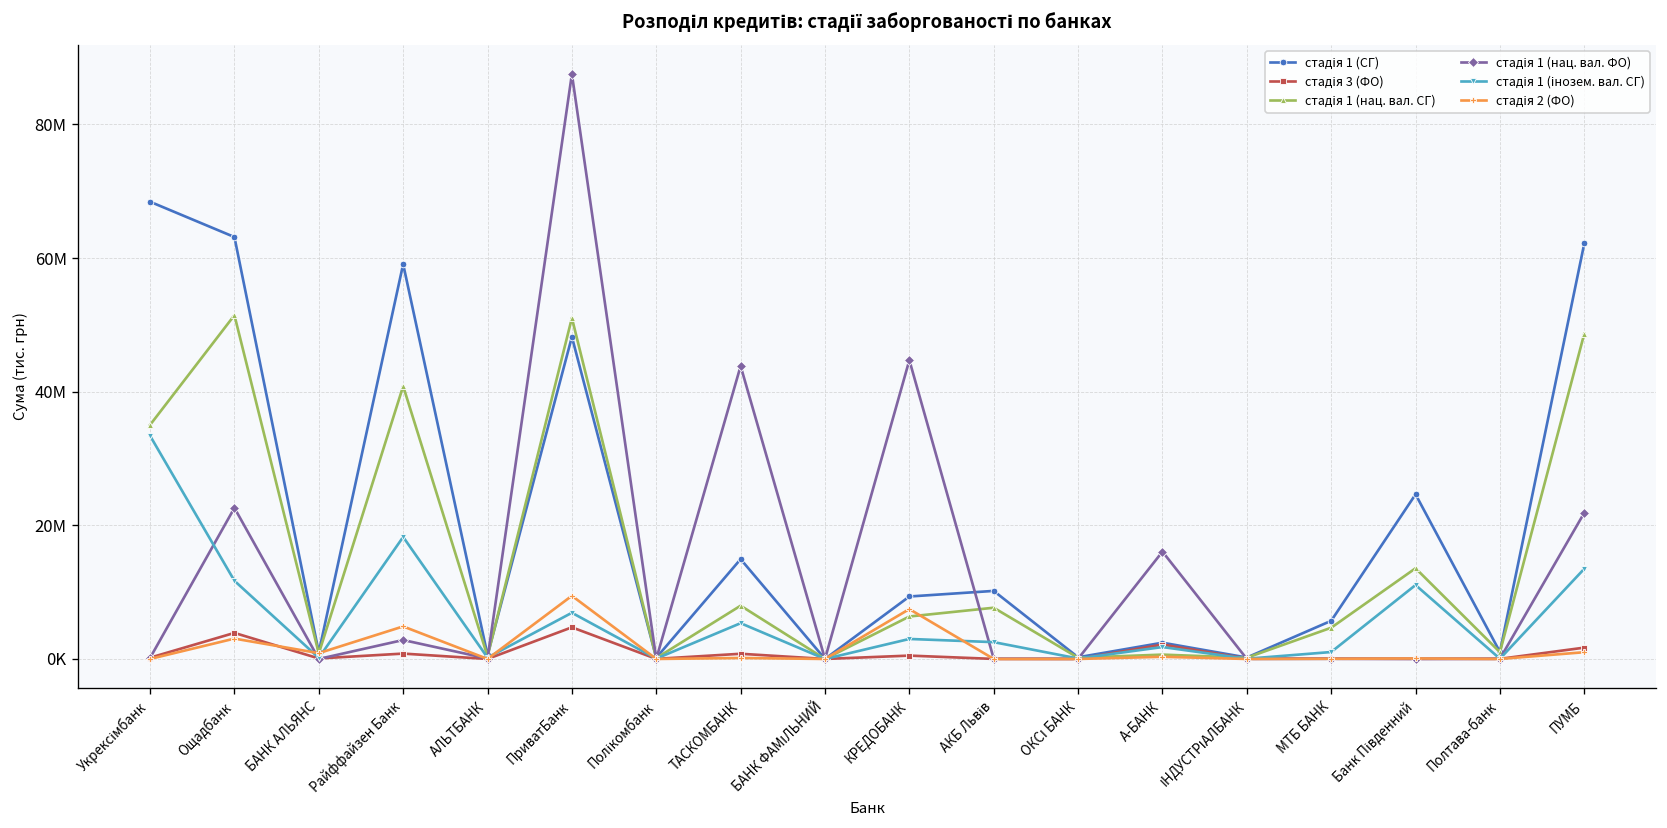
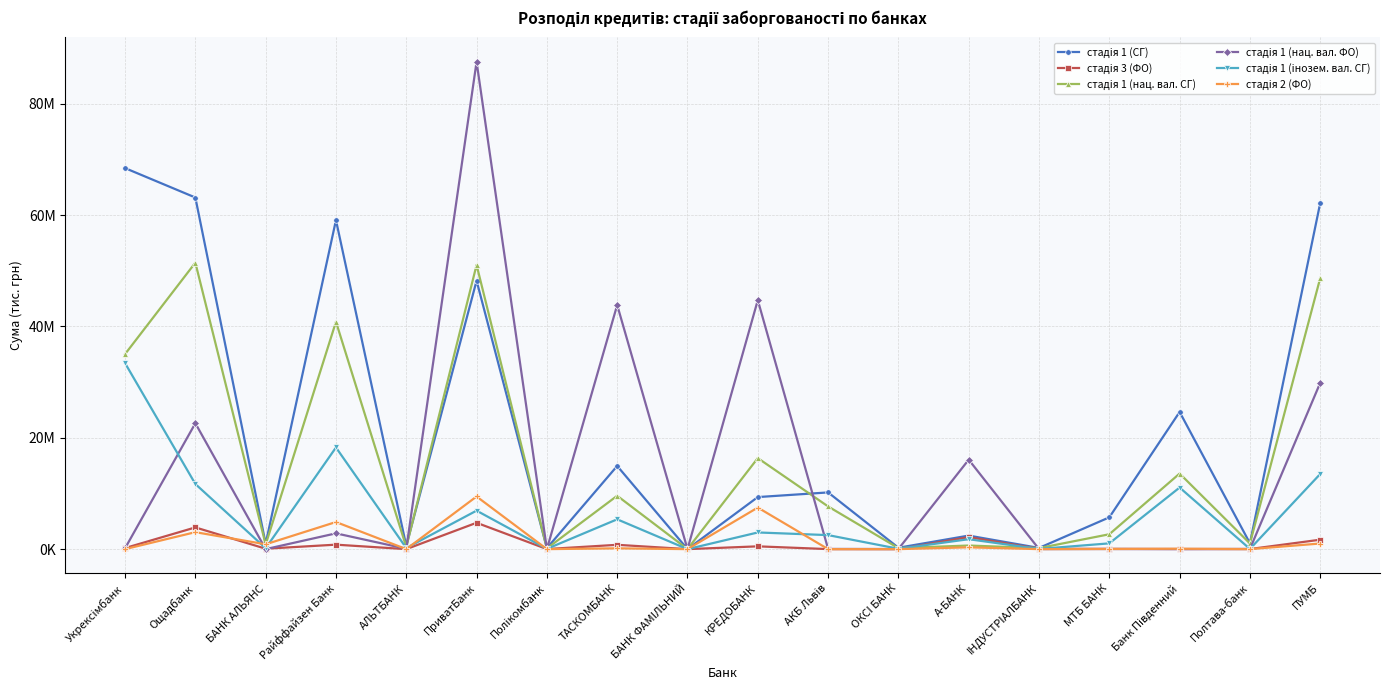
стадія 1 (нац. вал. СГ), ТАСКОМБАНК: 8000000 -> 10000000
стадія 1 (нац. вал. СГ), КРЕДОБАНК: 6000000 -> 16000000
стадія 1 (нац. вал. СГ), МТБ БАНК: 5000000 -> 3000000
стадія 1 (нац. вал. ФО), ПУМБ: 22000000 -> 30000000
